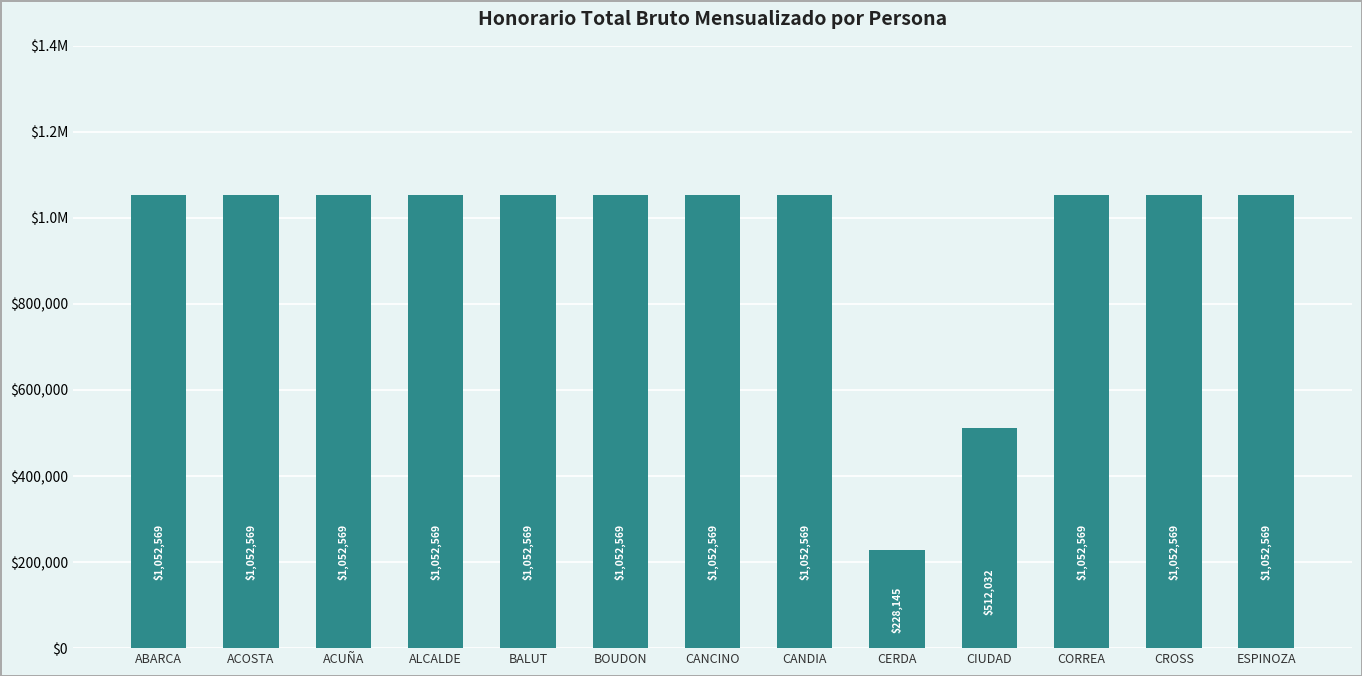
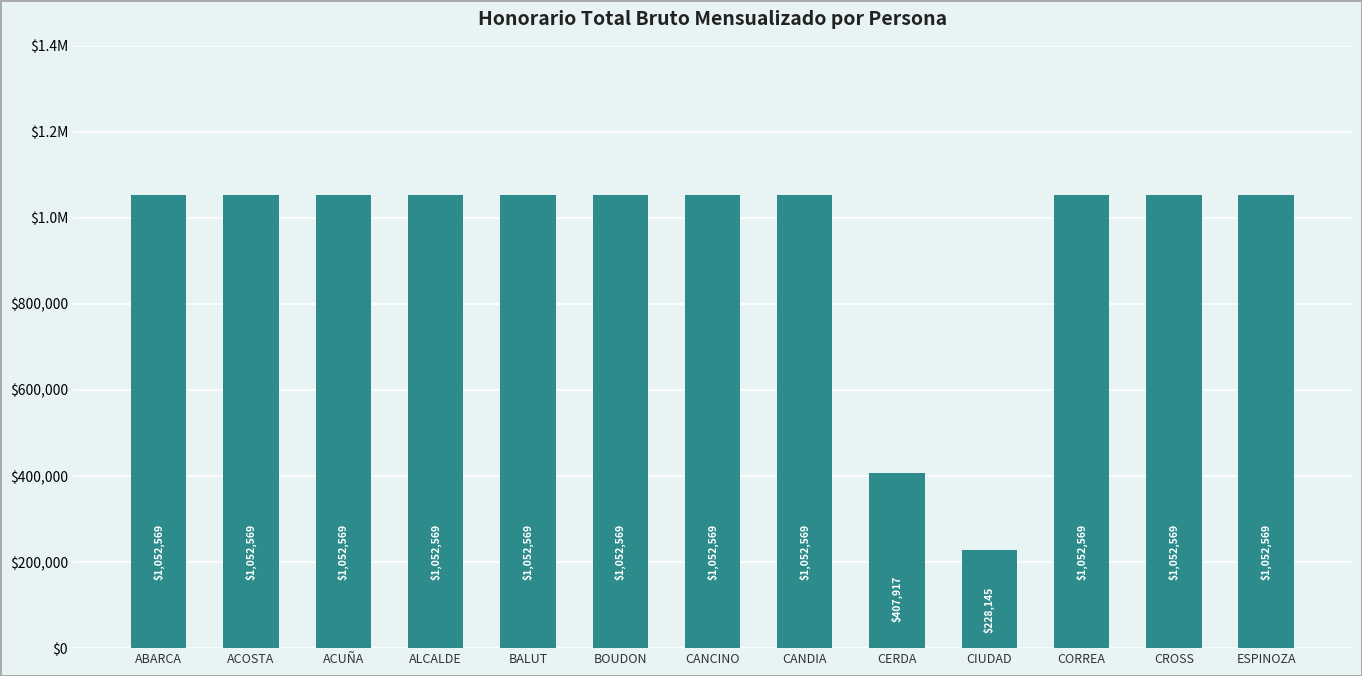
CERDA: $228,145 -> $407,917
CIUDAD: $512,032 -> $228,145
